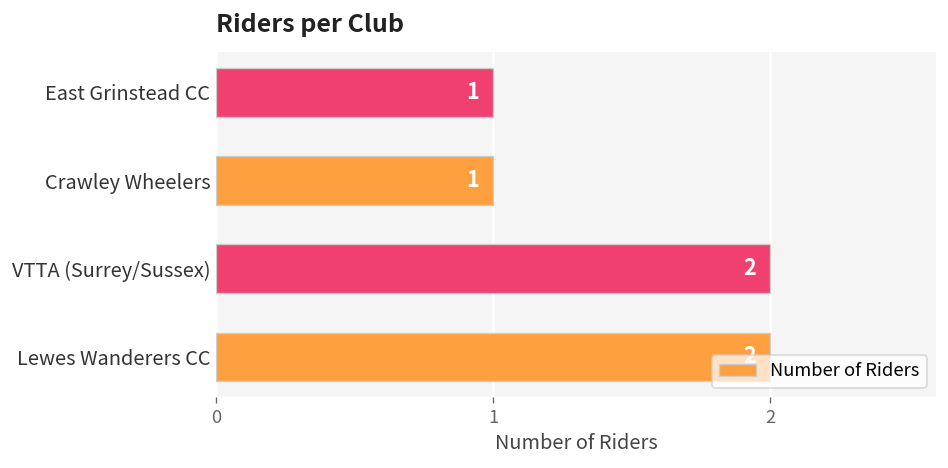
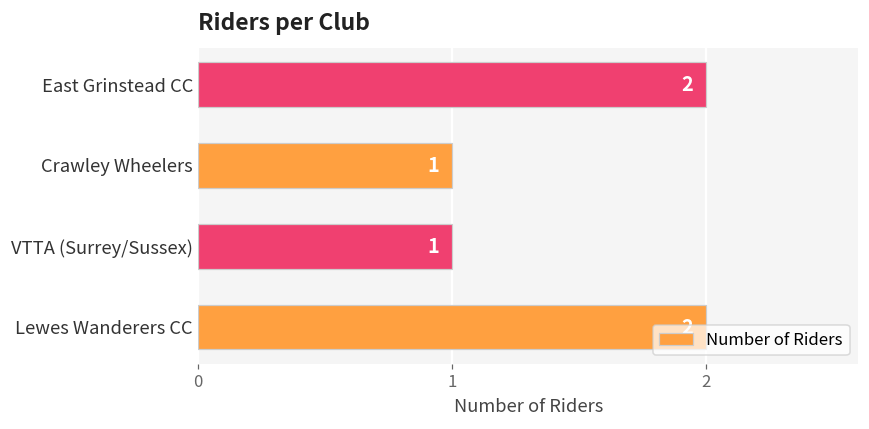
East Grinstead CC: 1 -> 2
VTTA (Surrey/Sussex): 2 -> 1
